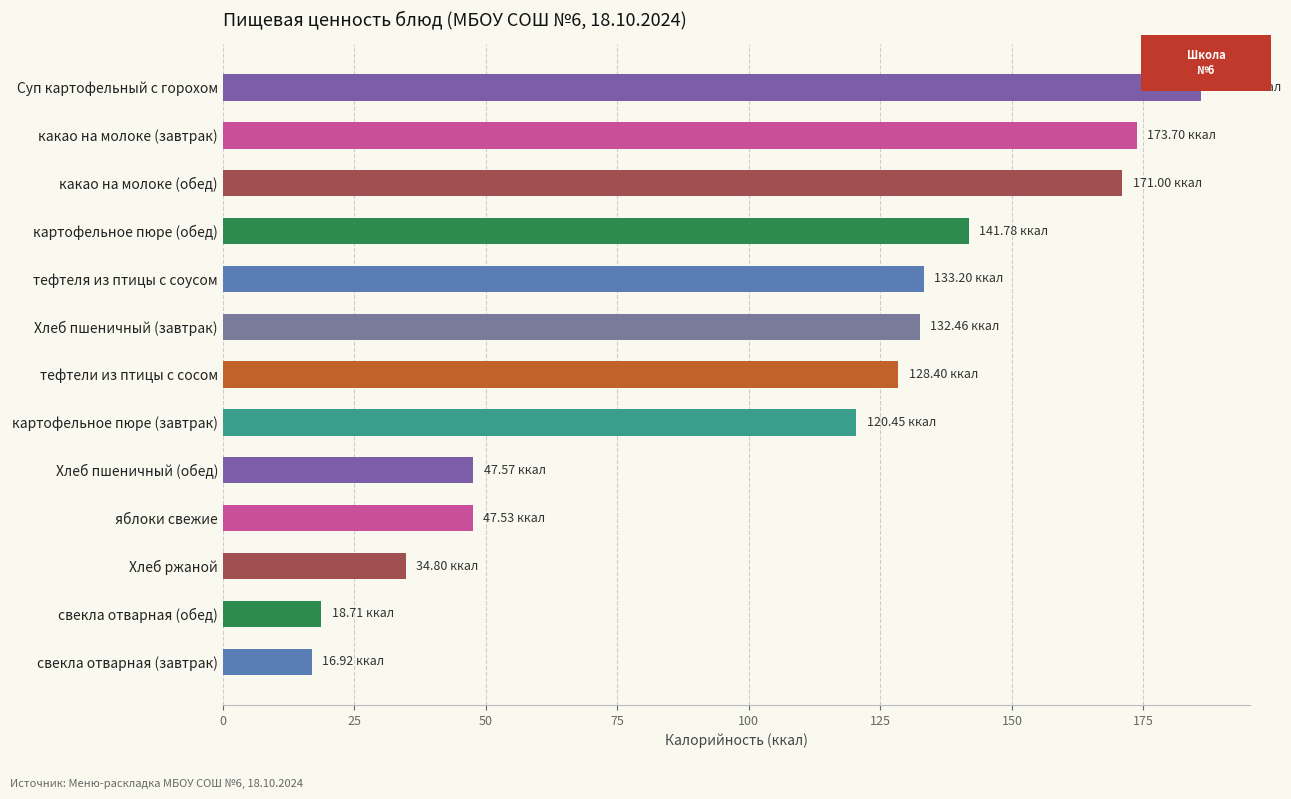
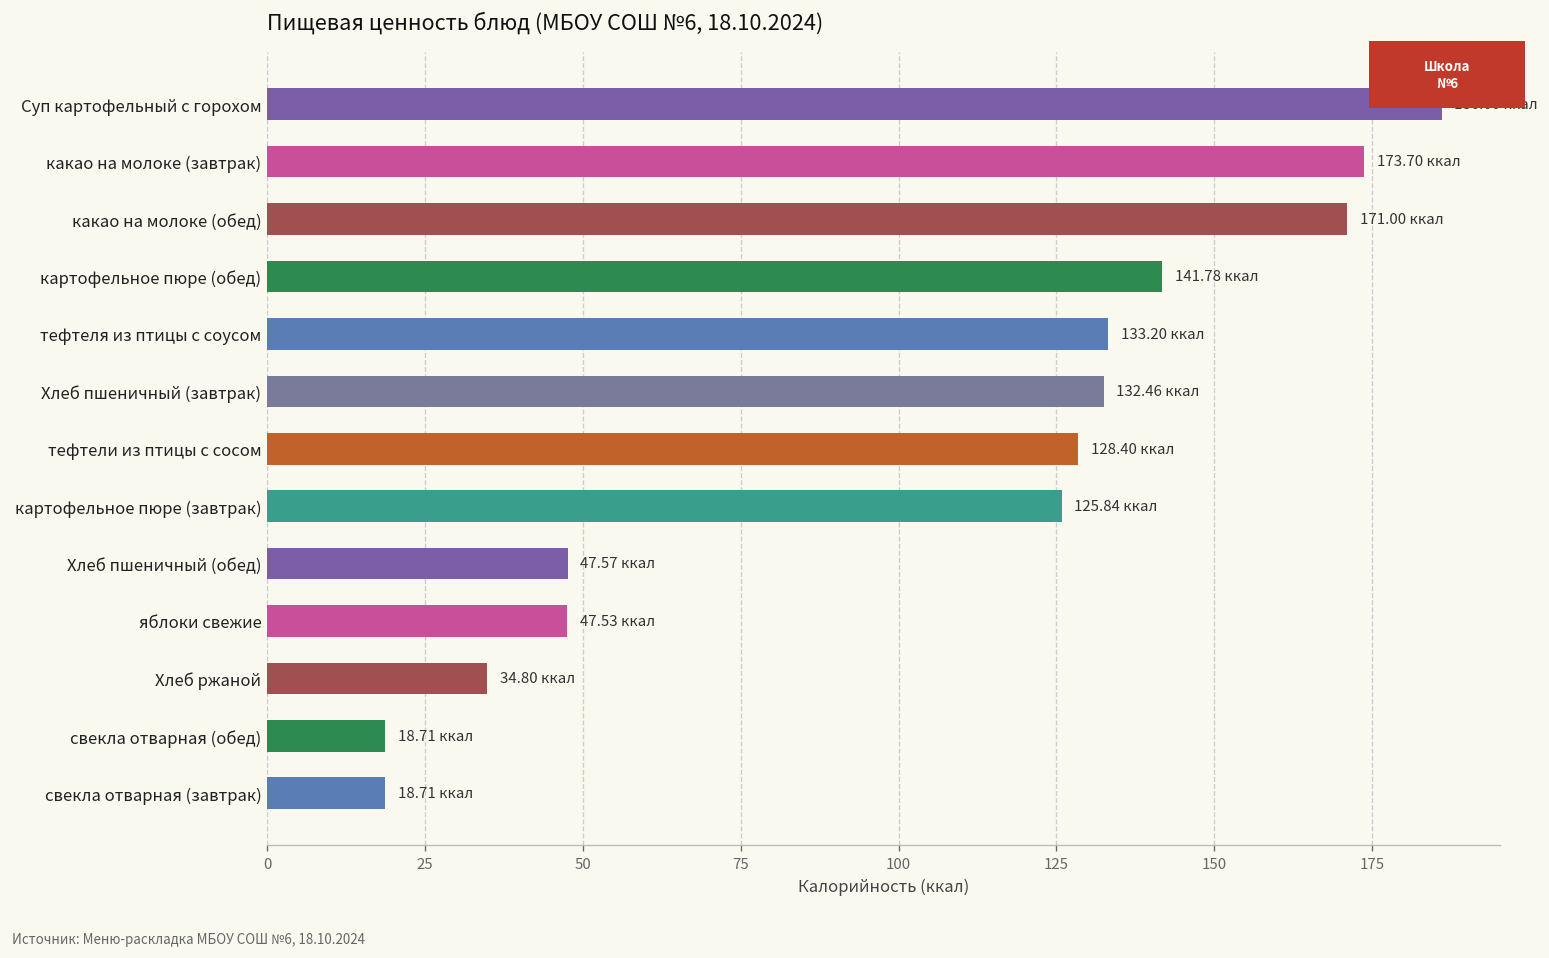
картофельное пюре (завтрак): 120.45 -> 125.84
свекла отварная (завтрак): 16.92 -> 18.71
